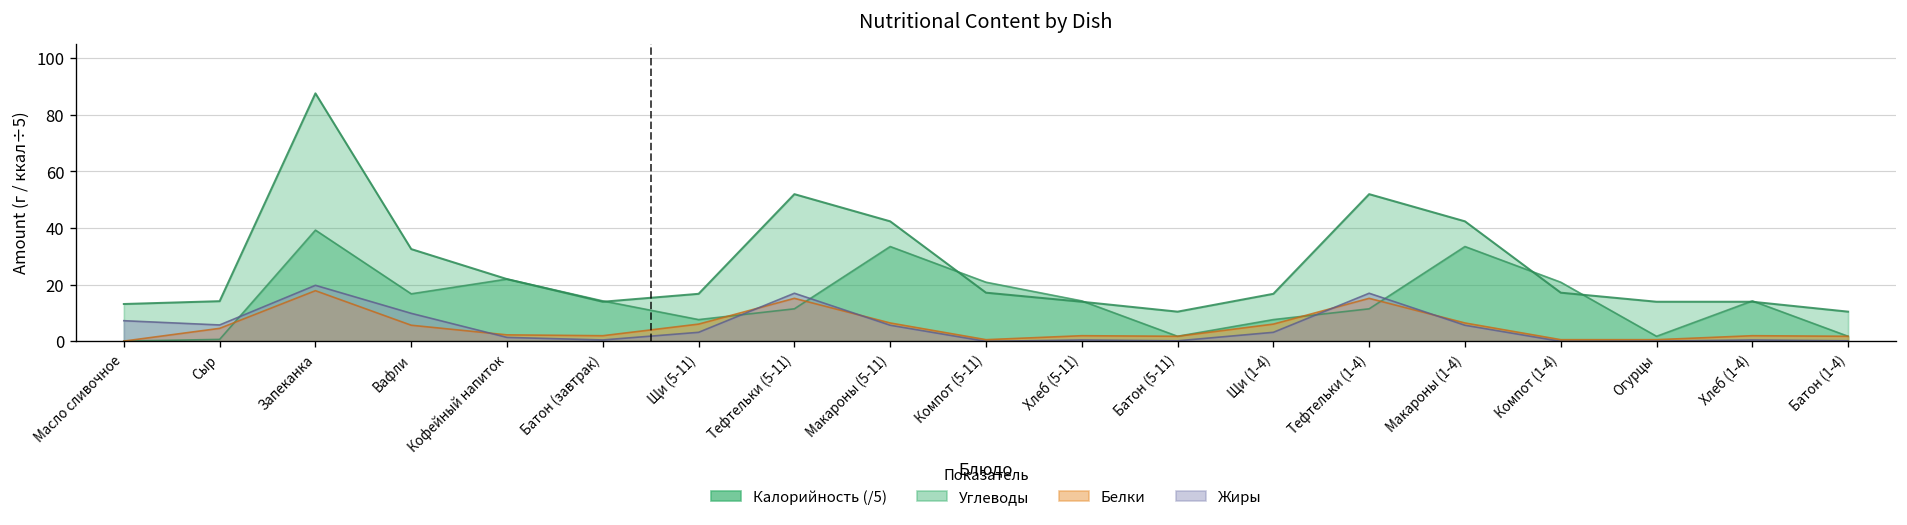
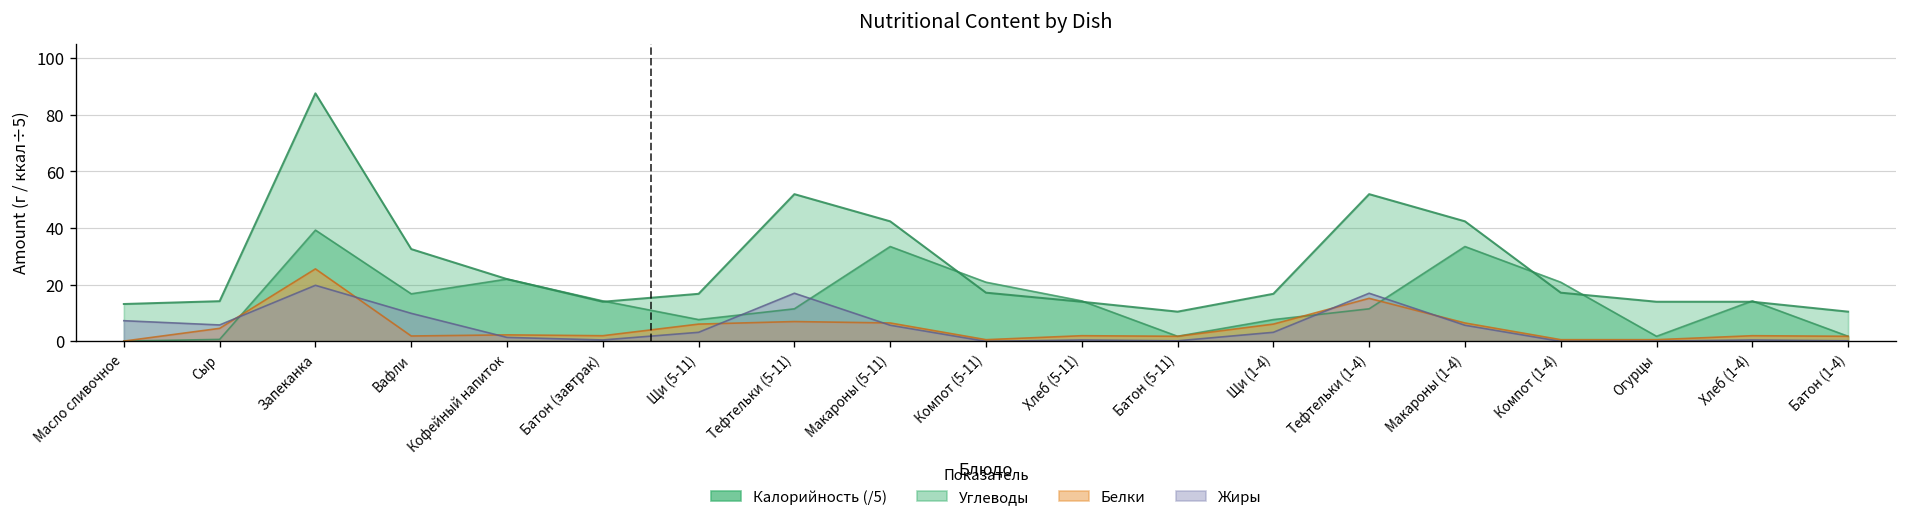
Белки, Запеканка: 18 -> 26
Белки, Вафли: 6 -> 2
Белки, Тефтельки (5-11): 15 -> 7
